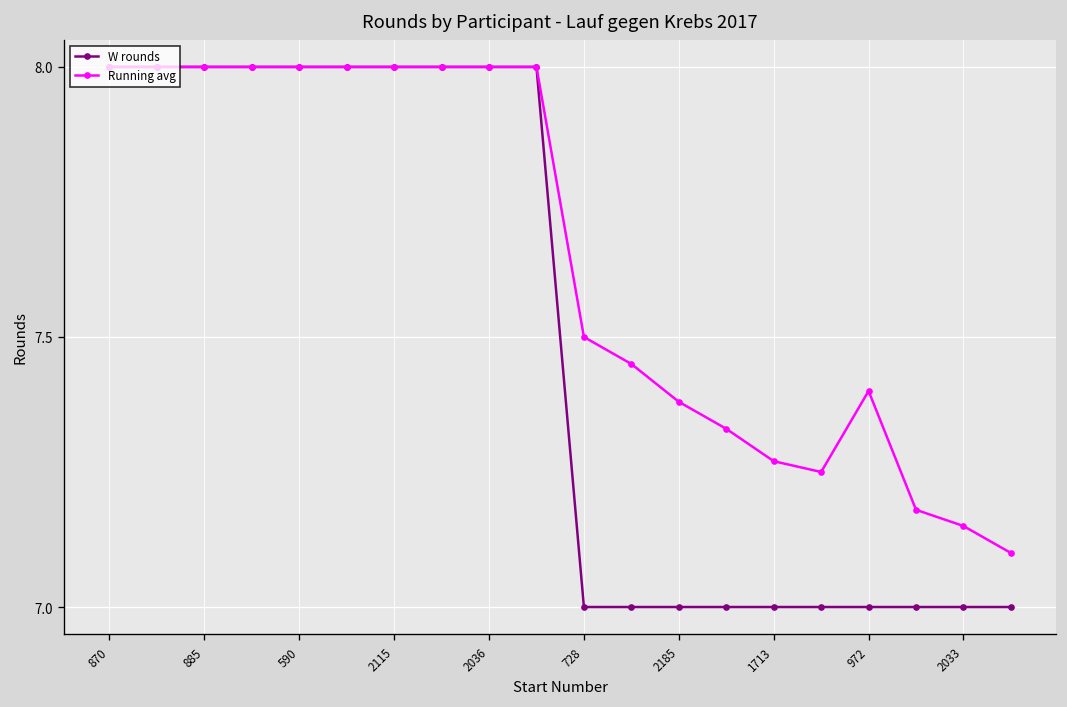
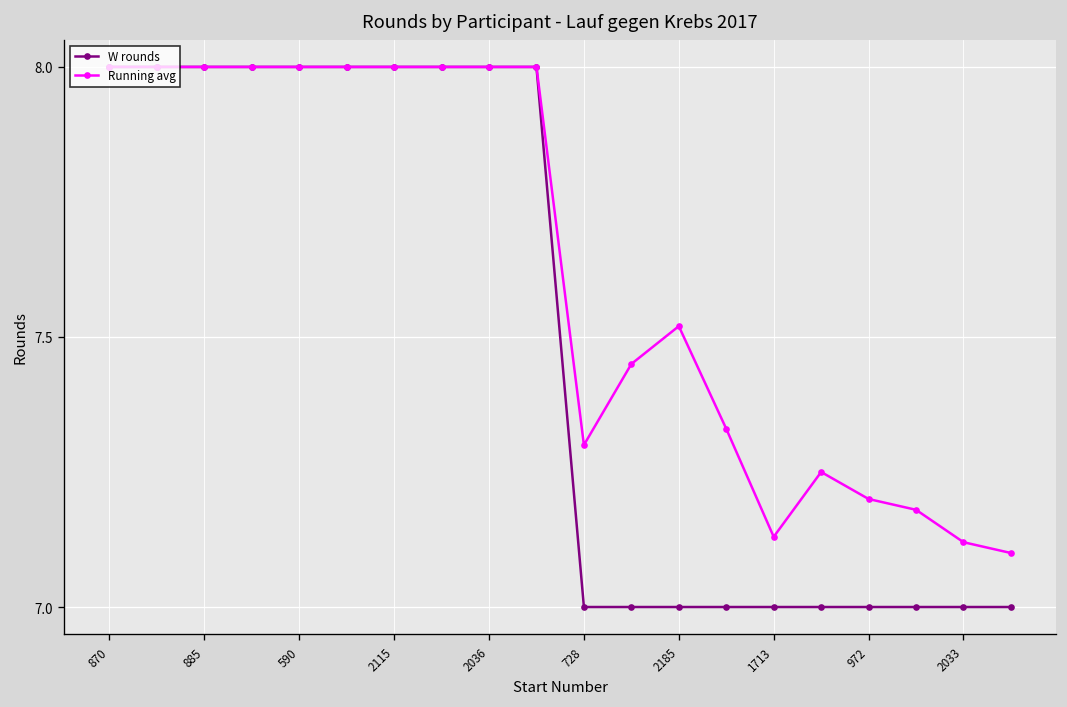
Running avg, 728: 7.5 -> 7.3
Running avg, 2185: 7.38 -> 7.52
Running avg, 1713: 7.27 -> 7.13
Running avg, 972: 7.4 -> 7.2
Running avg, 2033: 7.15 -> 7.12
